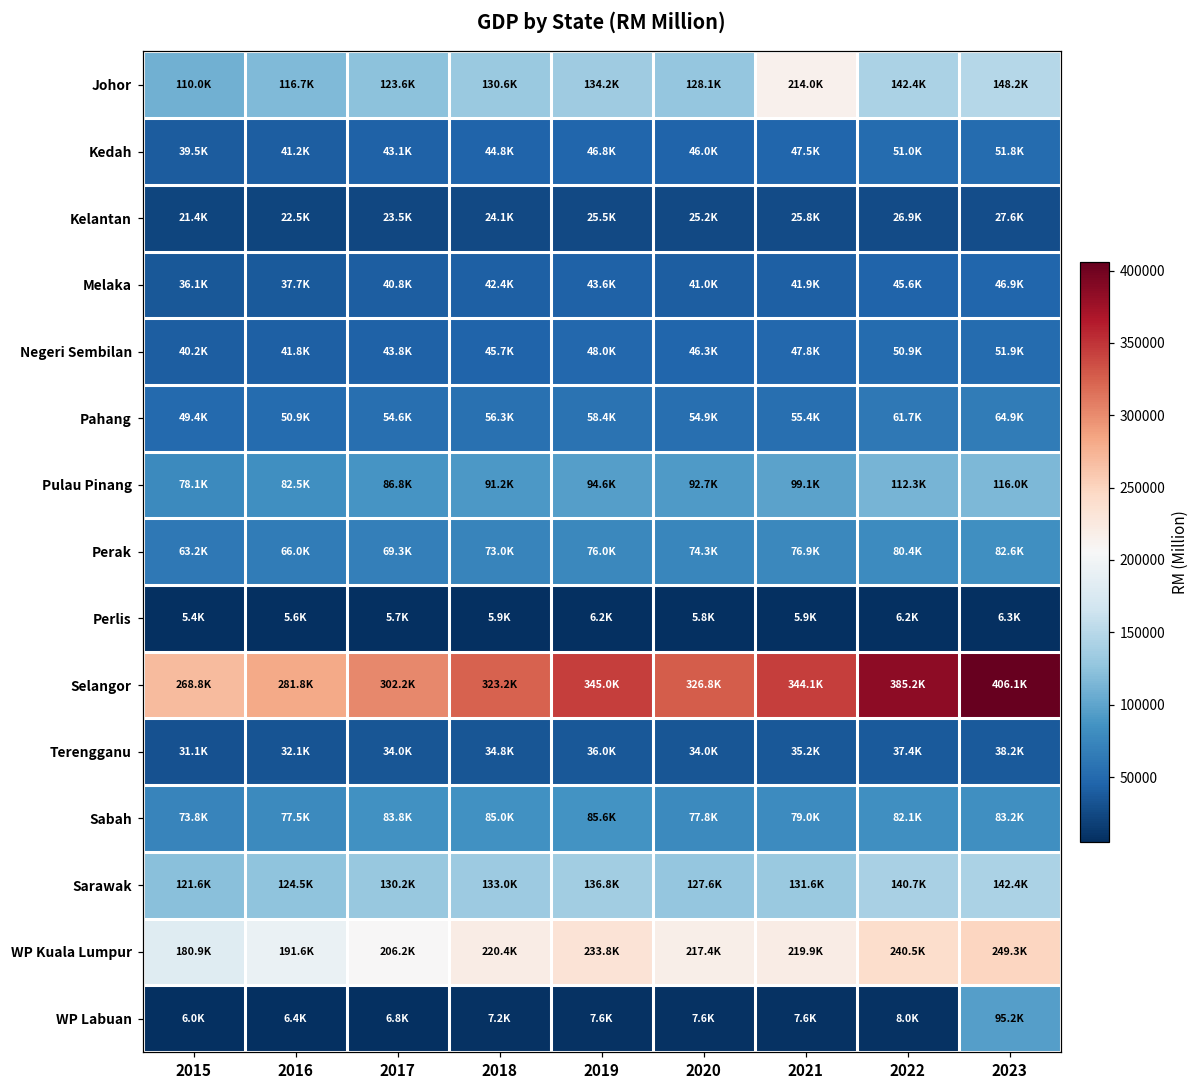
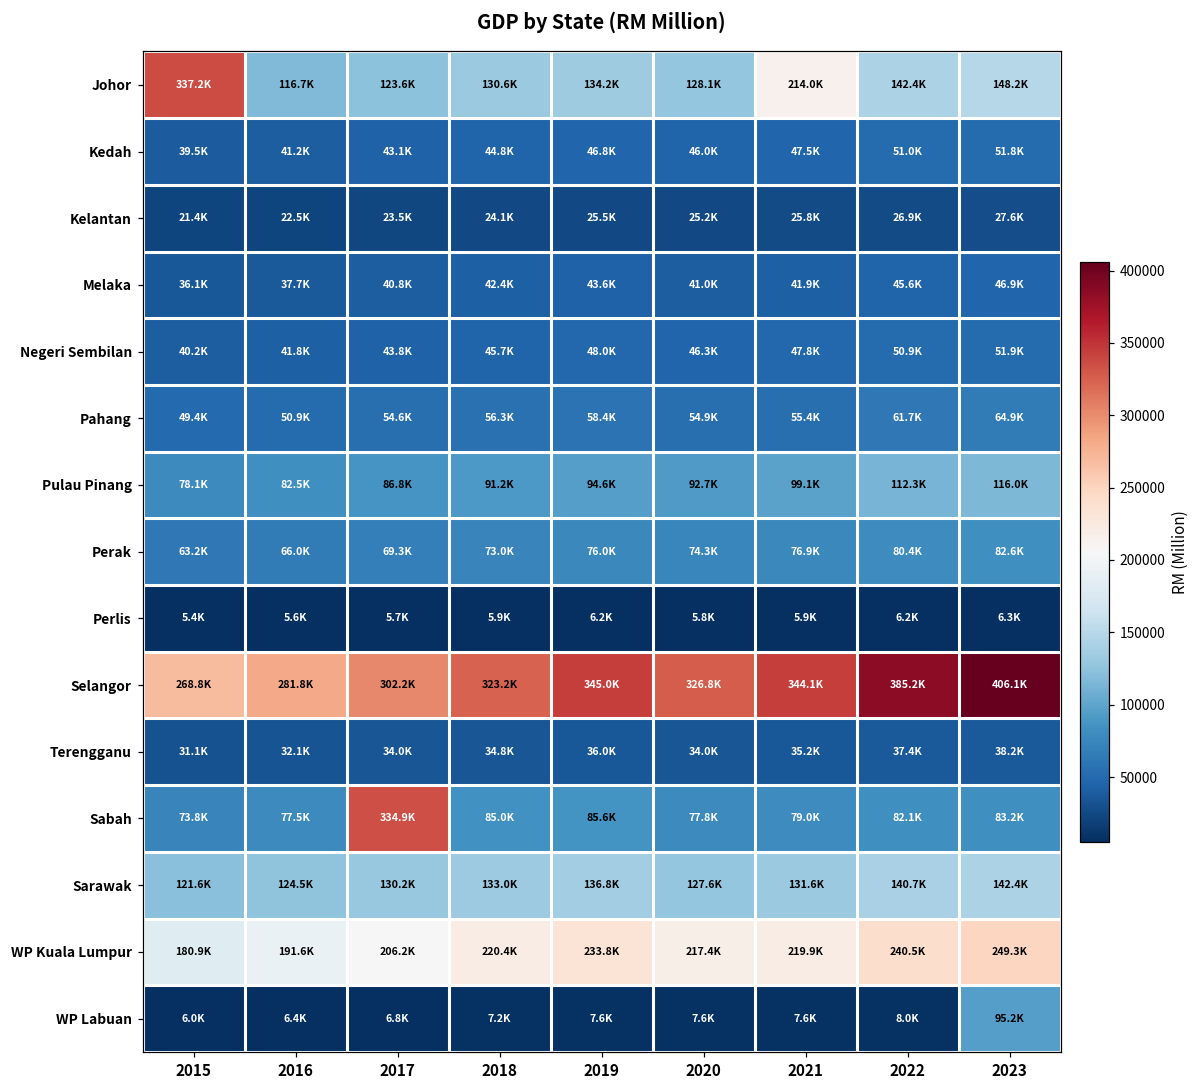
Johor, 2015: 110.0K -> 337.2K
Sabah, 2017: 83.8K -> 334.9K
